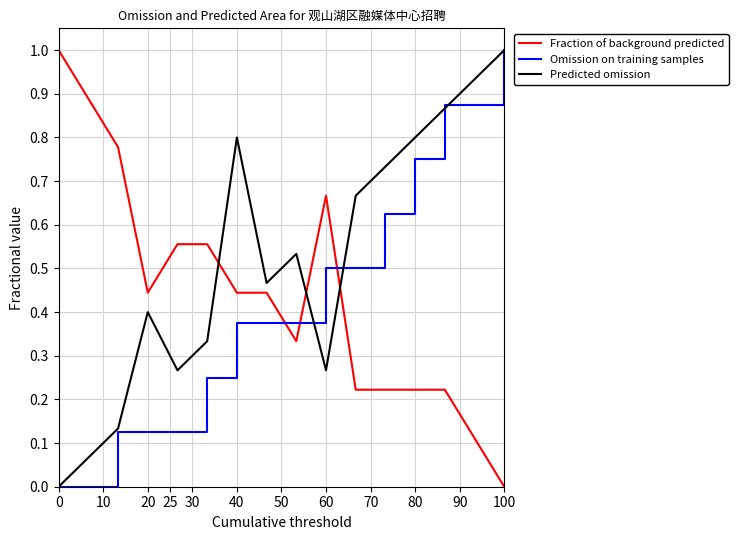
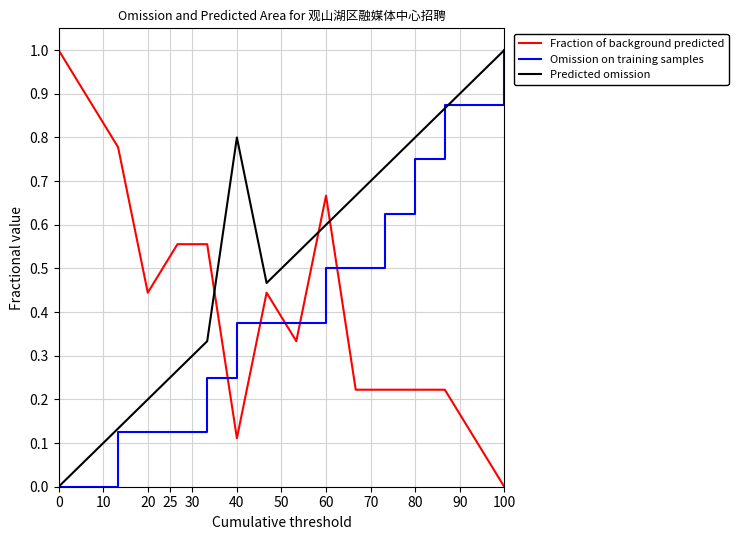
Predicted omission, 20: 0.40 -> 0.20
Fraction of background predicted, 40: 0.44 -> 0.11
Predicted omission, 60: 0.27 -> 0.60
